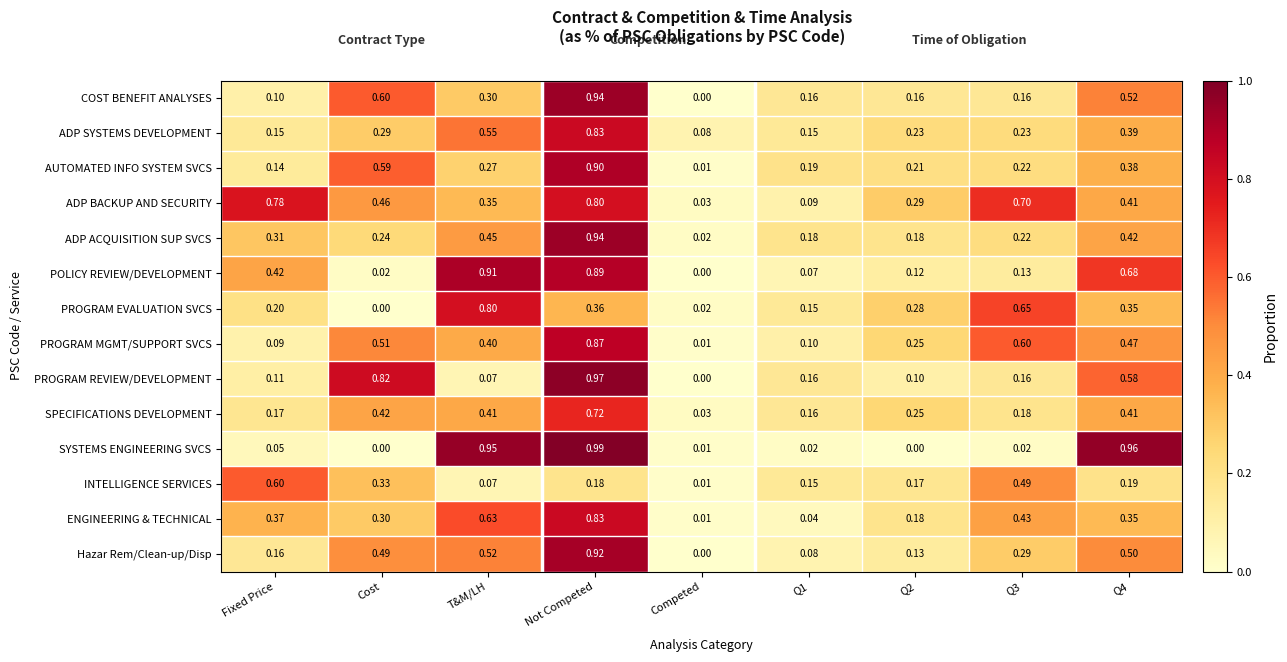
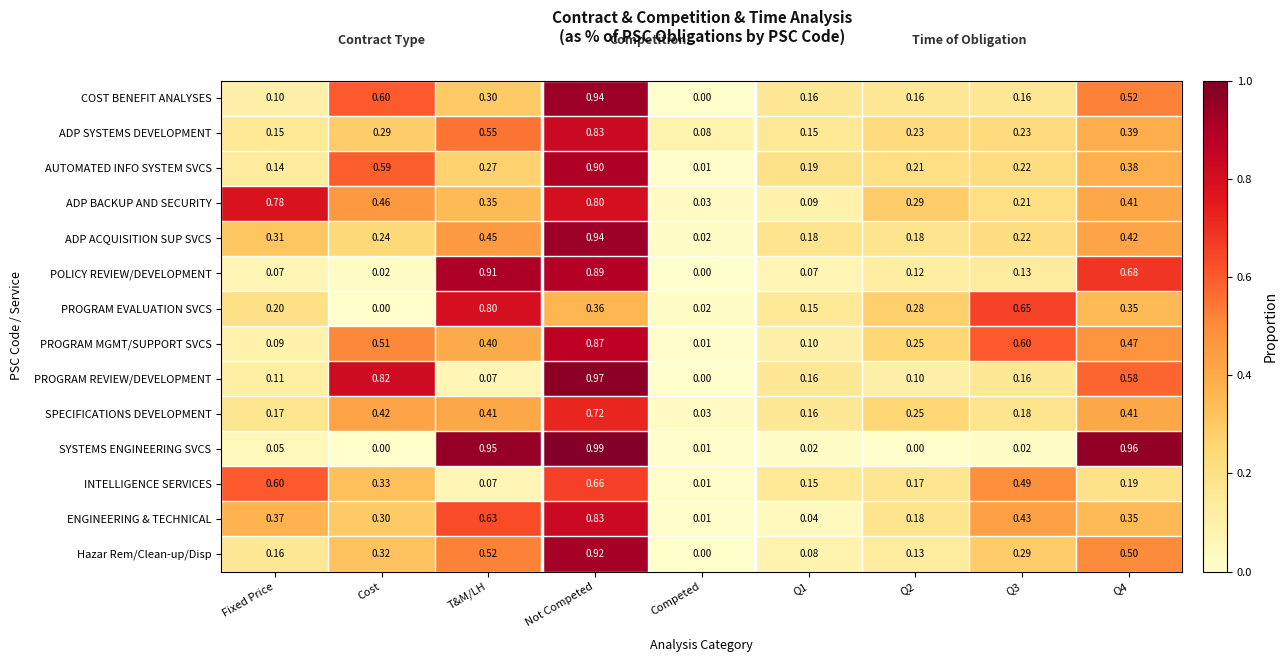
ADP BACKUP AND SECURITY, Q3: 0.70 -> 0.21
POLICY REVIEW/DEVELOPMENT, Fixed Price: 0.42 -> 0.07
INTELLIGENCE SERVICES, Not Competed: 0.18 -> 0.66
Hazar Rem/Clean-up/Disp, Cost: 0.49 -> 0.32
